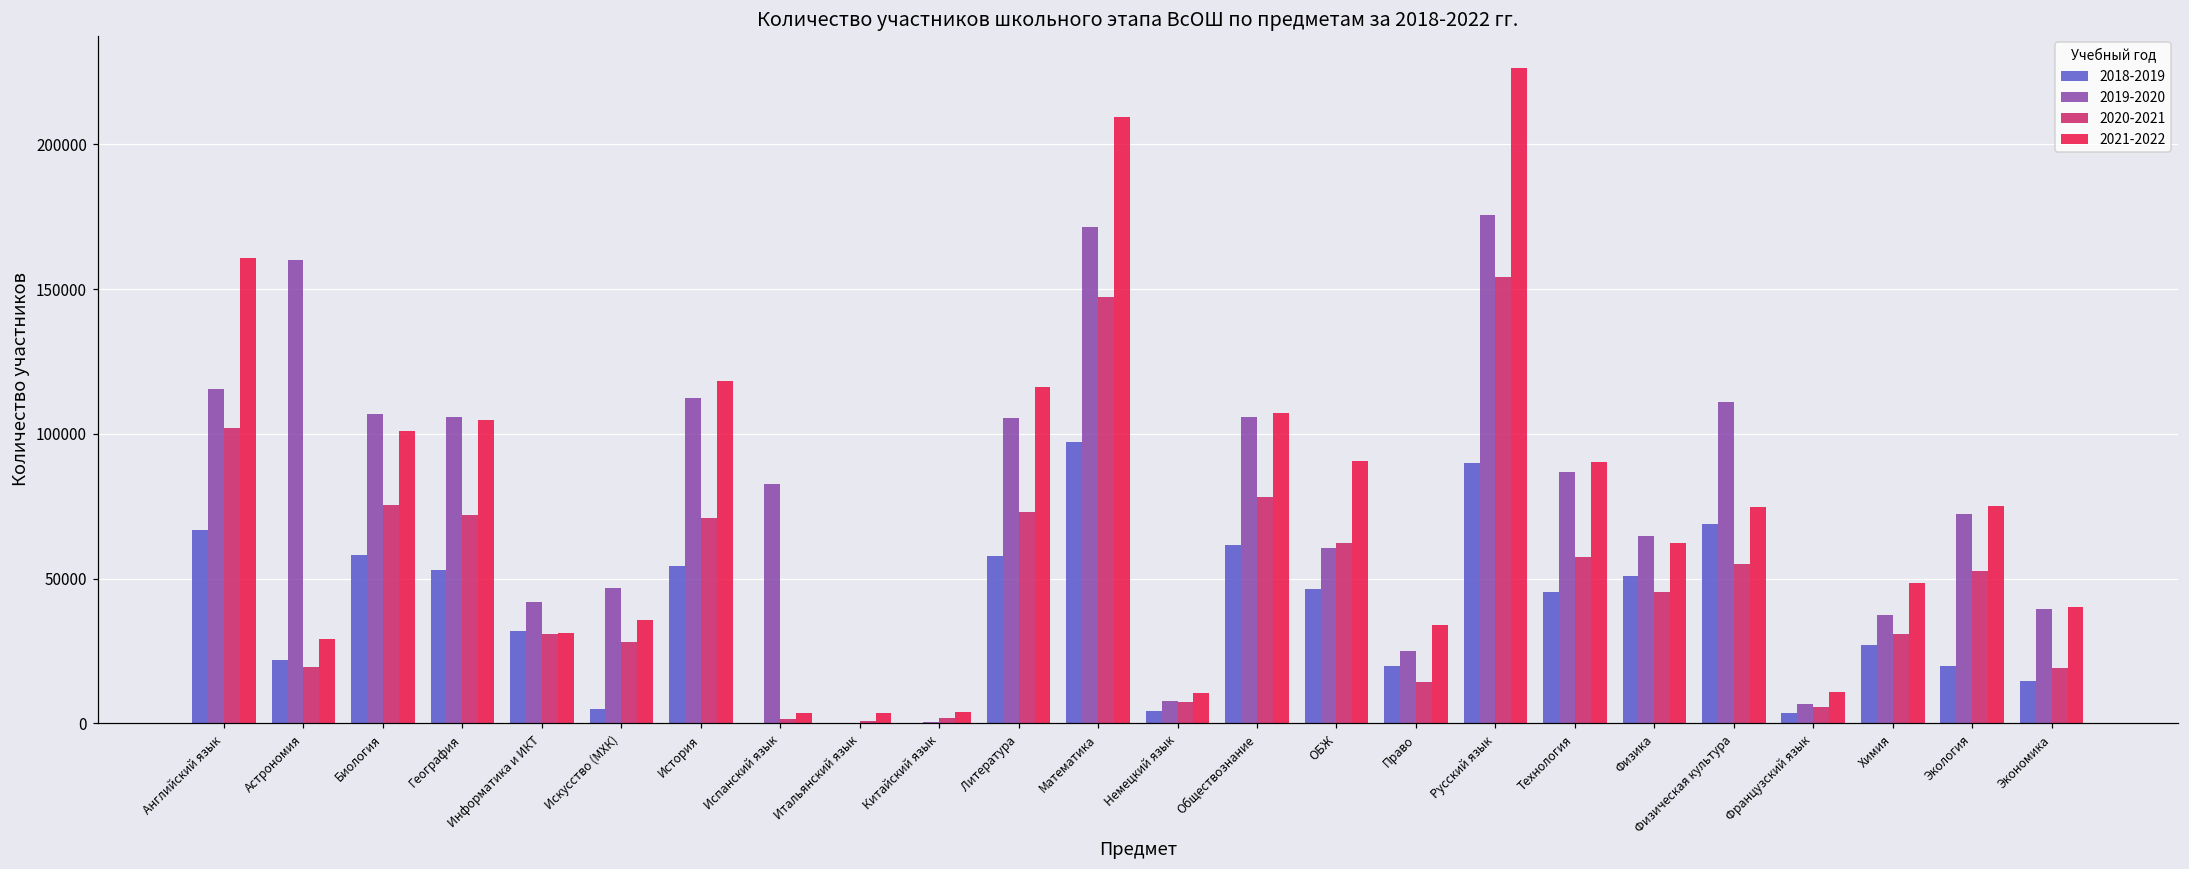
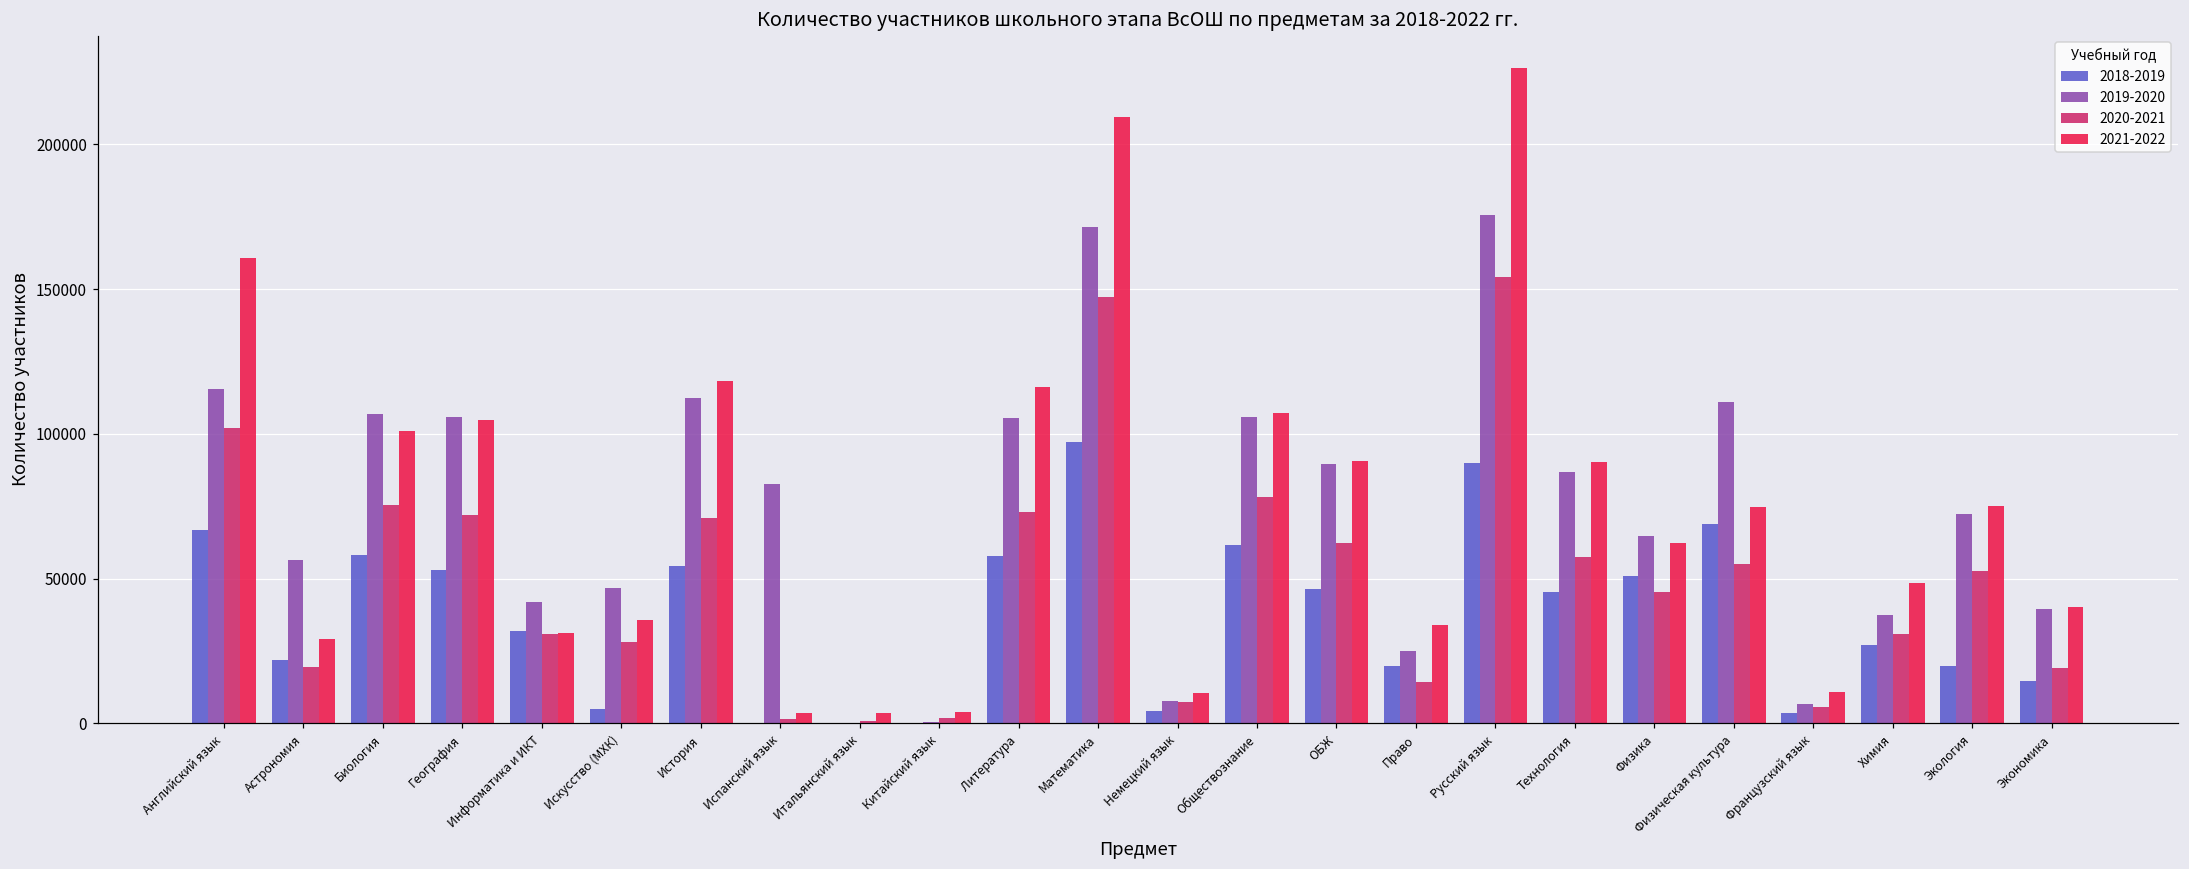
2019-2020, Астрономия: 160000 -> 56000
2019-2020, ОБЖ: 61000 -> 90000
